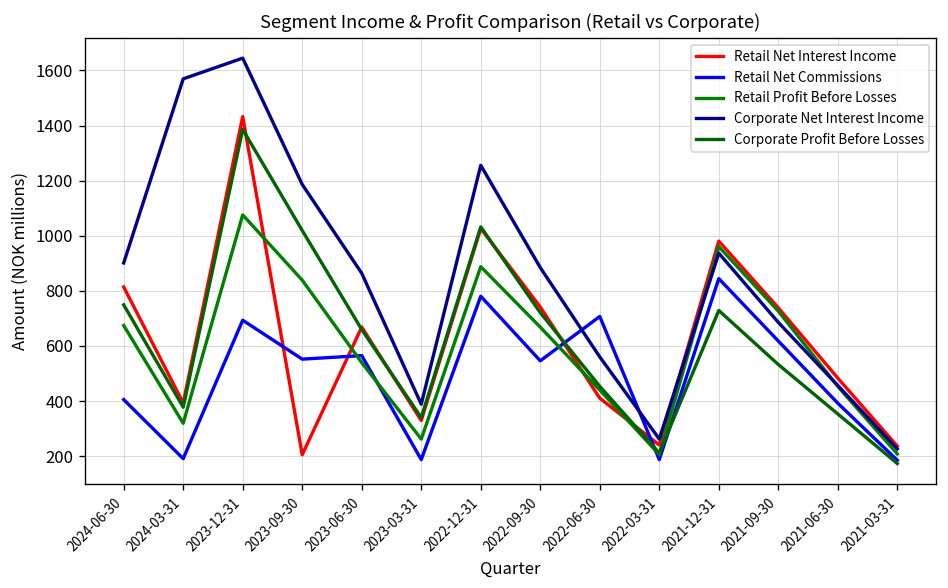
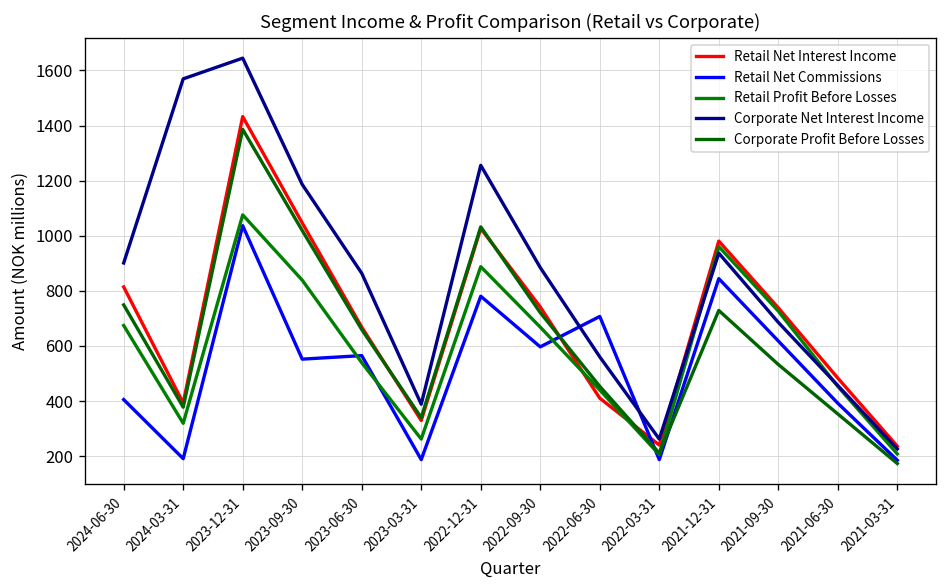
Retail Net Commissions, 2023-12-31: 690 -> 1040
Retail Net Interest Income, 2023-09-30: 200 -> 1050
Retail Net Commissions, 2022-09-30: 550 -> 600
